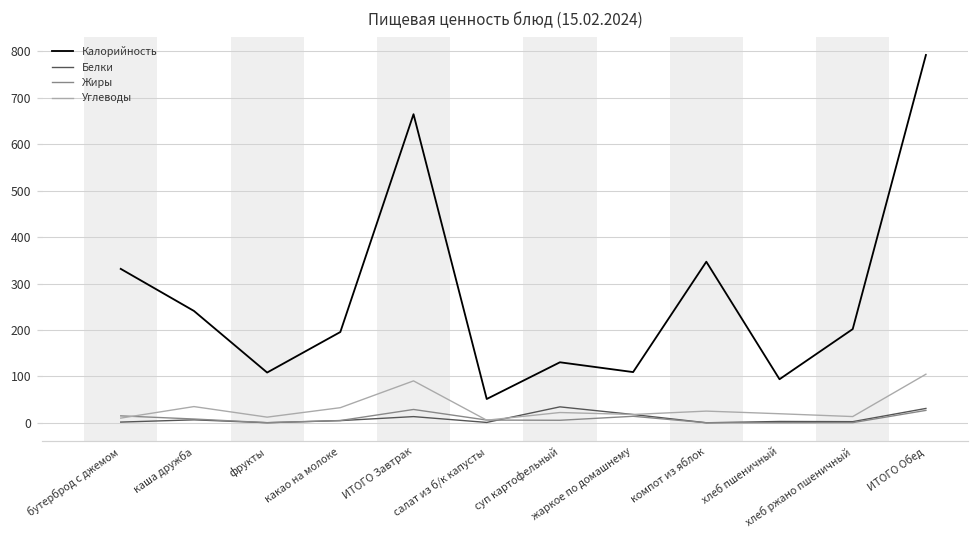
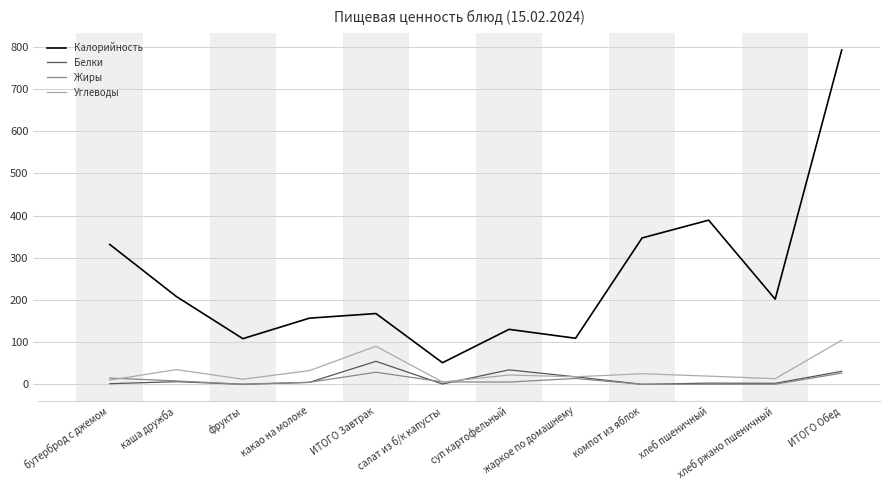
Калорийность, каша дружба: 240 -> 210
Калорийность, какао на молоке: 200 -> 160
Калорийность, ИТОГО Завтрак: 660 -> 170
Белки, ИТОГО Завтрак: 10 -> 50
Калорийность, хлеб пшеничный: 90 -> 390
